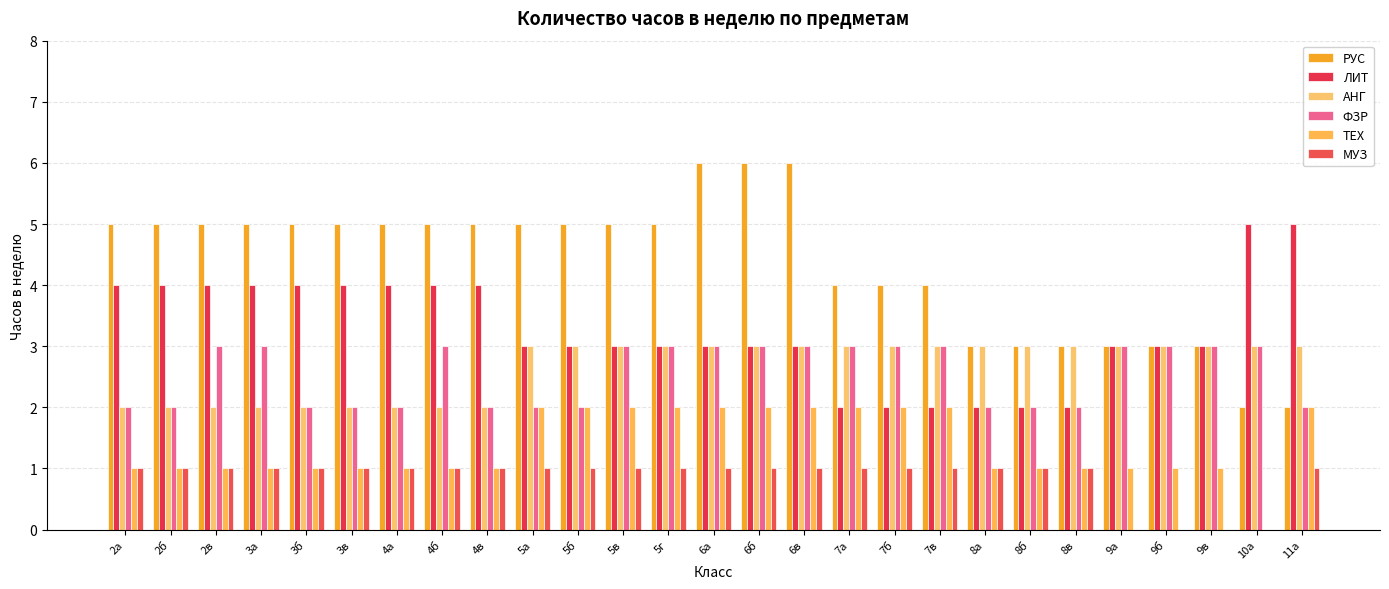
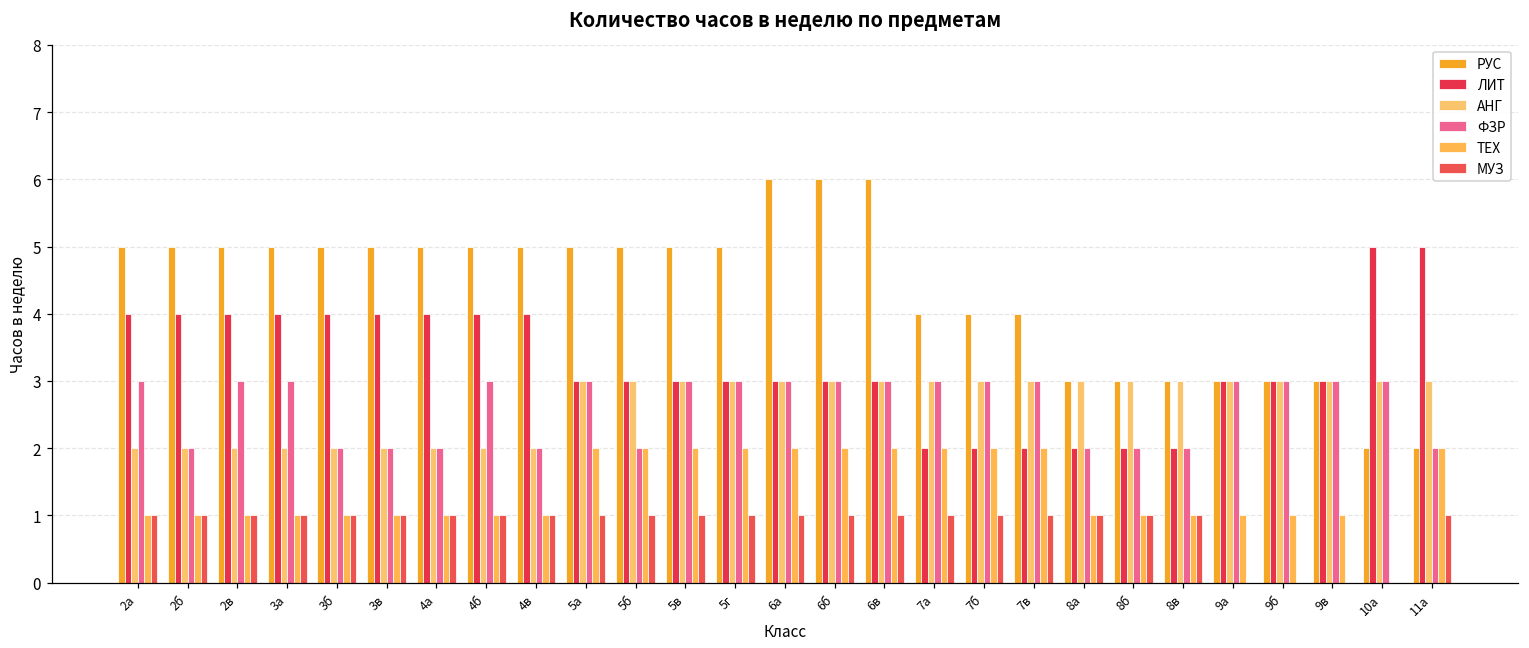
ФЗР, 2а: 2 -> 3
ФЗР, 5а: 2 -> 3
